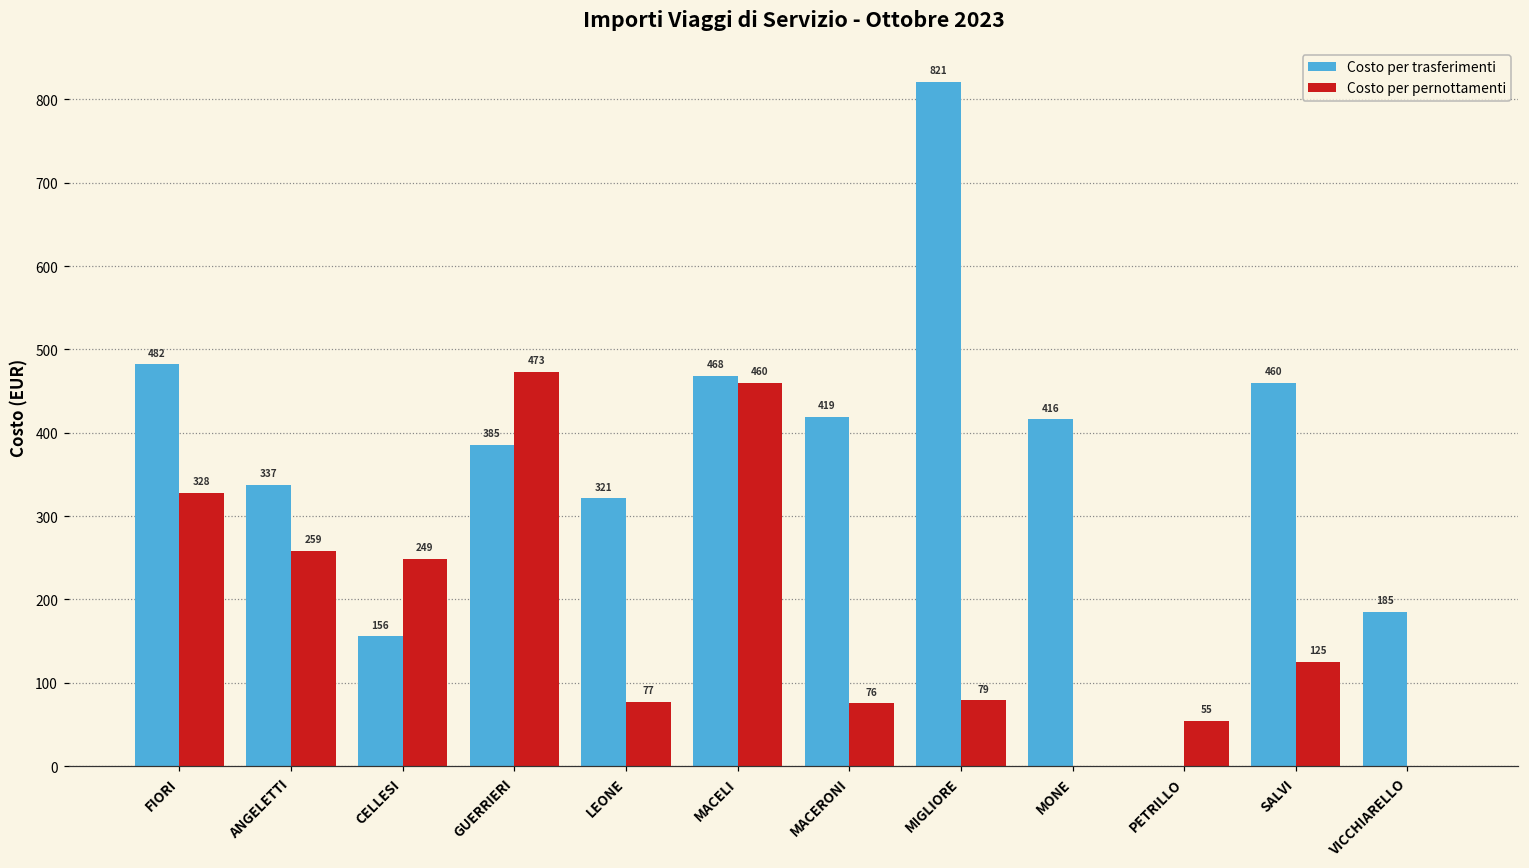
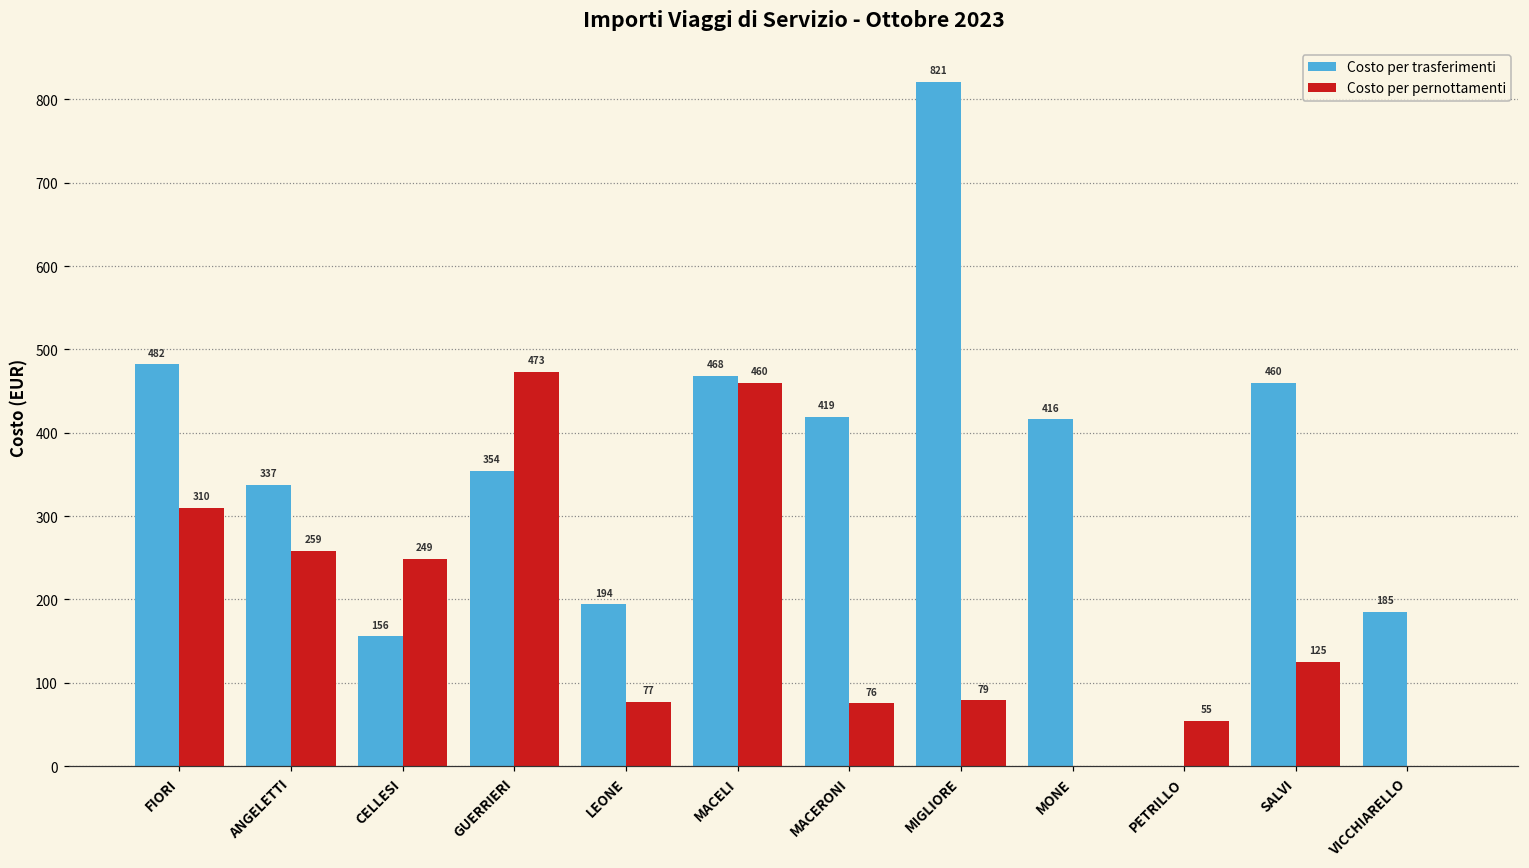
Costo per pernottamenti, FIORI: 328 -> 310
Costo per trasferimenti, GUERRIERI: 385 -> 354
Costo per trasferimenti, LEONE: 321 -> 194
